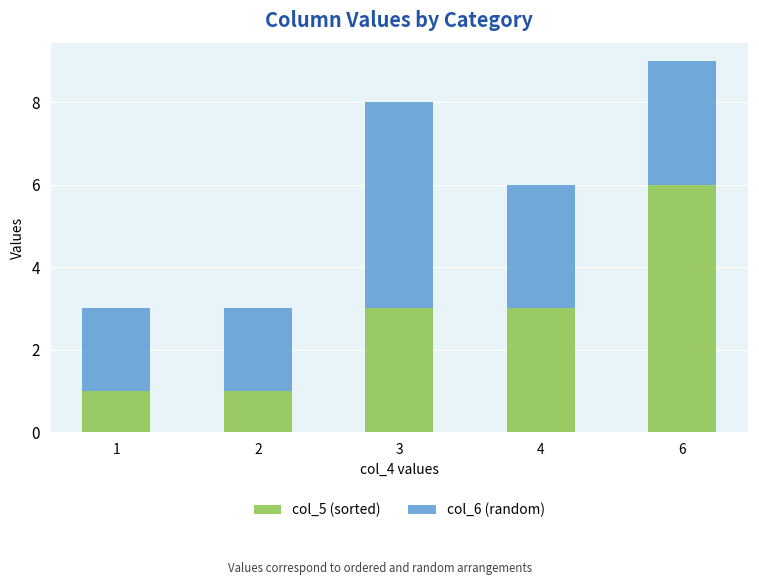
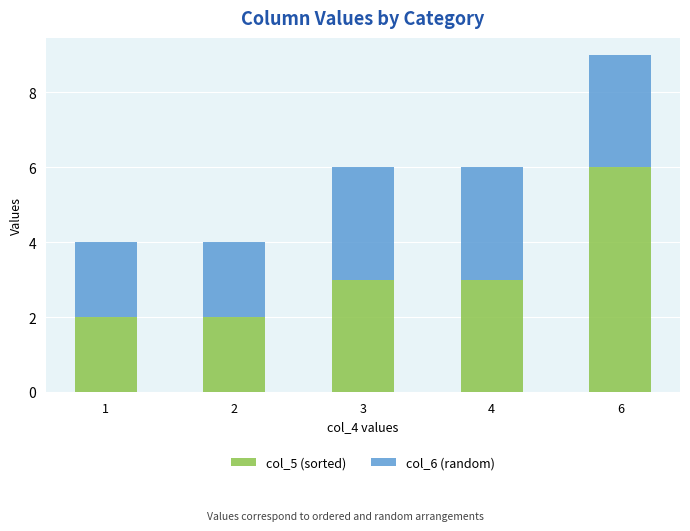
col_5 (sorted), 1: 1 -> 2
col_5 (sorted), 2: 1 -> 2
col_6 (random), 3: 5 -> 3
